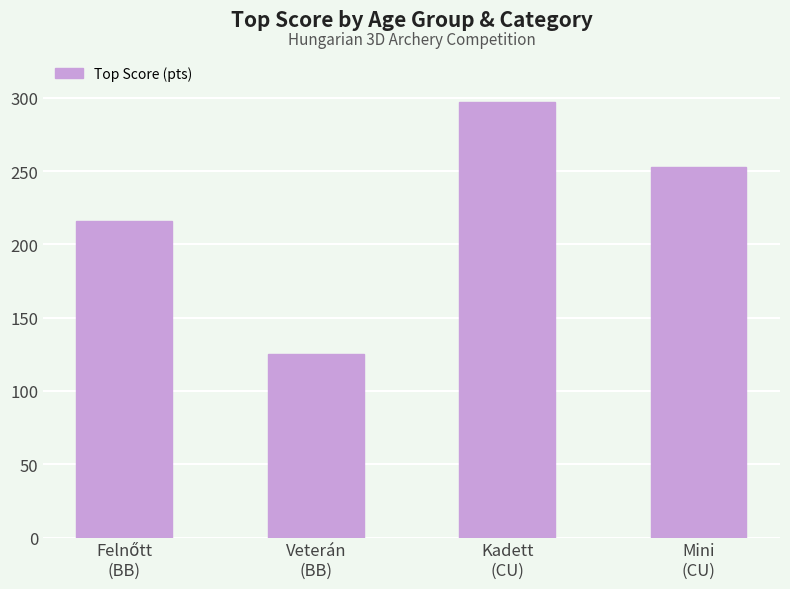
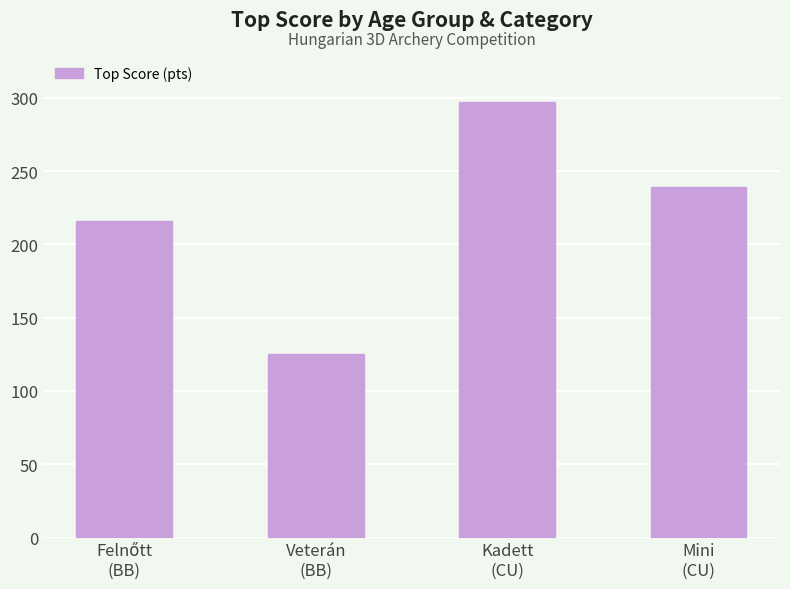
Mini (CU): 253 -> 239
